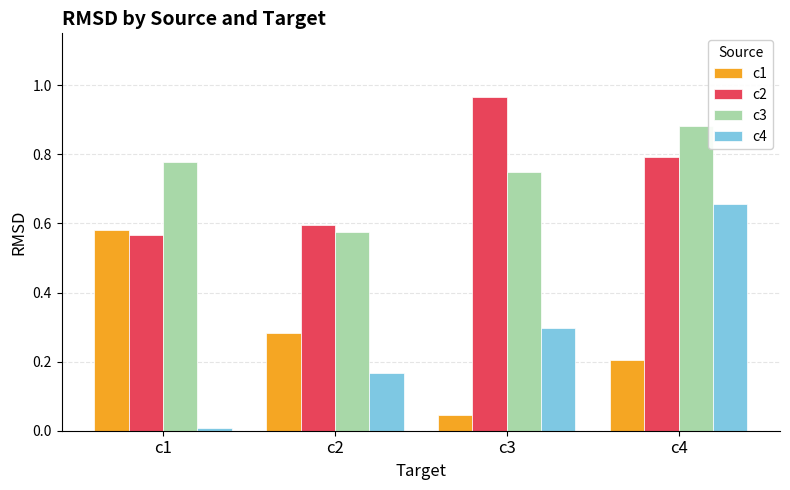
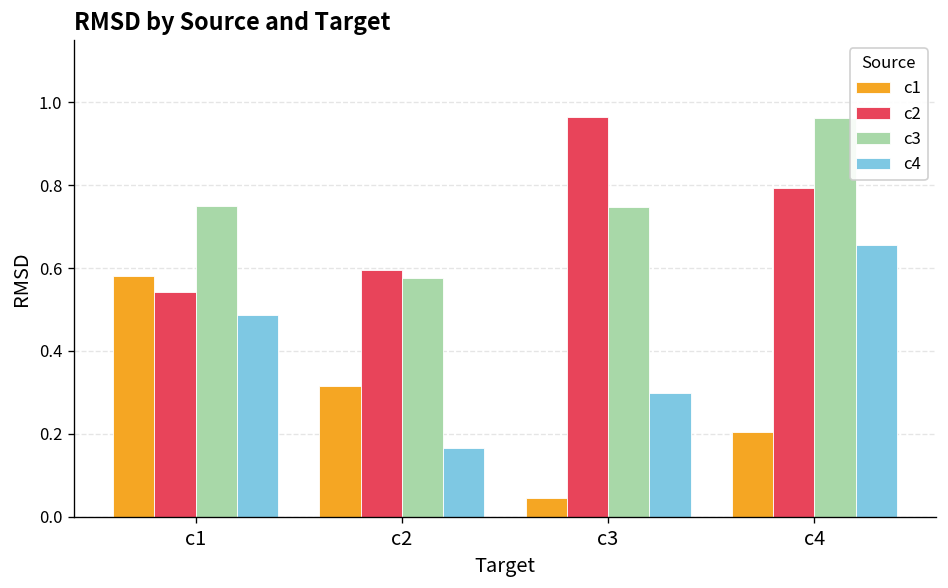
c2, c1: 0.57 -> 0.54
c3, c1: 0.78 -> 0.75
c4, c1: 0.01 -> 0.49
c1, c2: 0.28 -> 0.32
c3, c4: 0.88 -> 0.96
